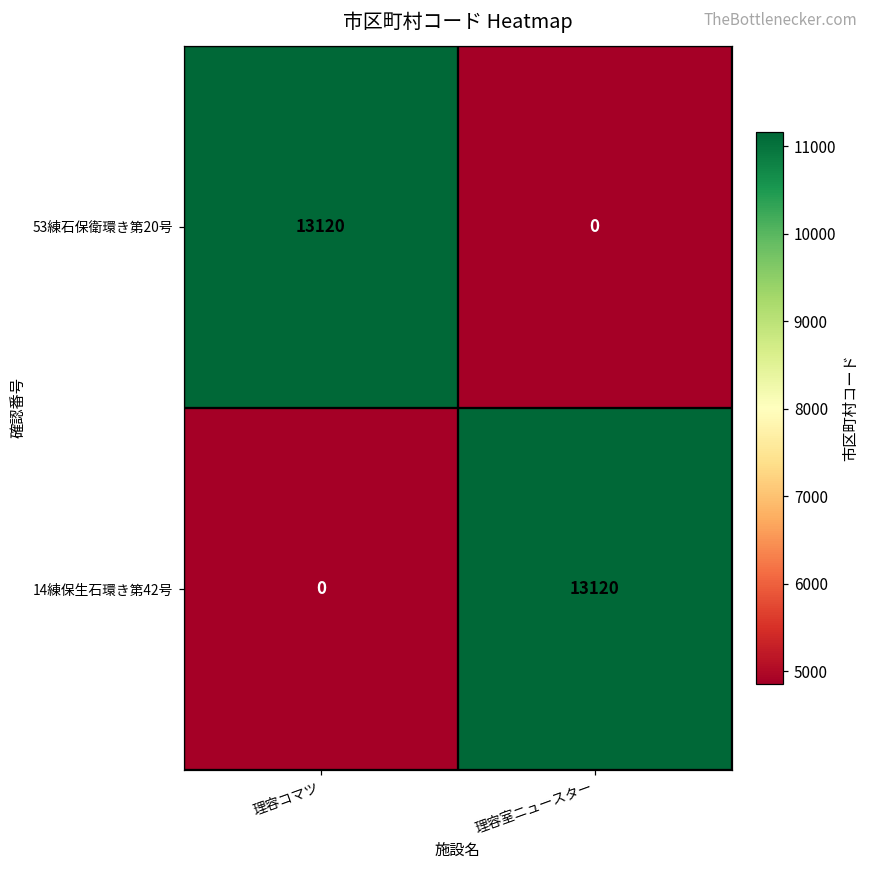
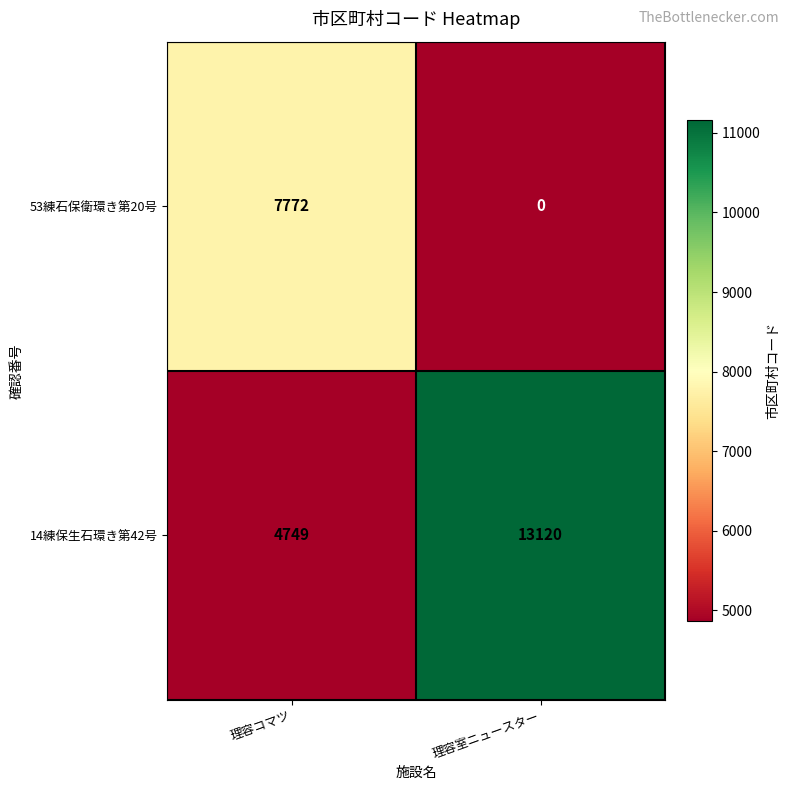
53練石保衛環き第20号, 理容コマツ: 13120 -> 7772
14練保生石環き第42号, 理容コマツ: 0 -> 4749
